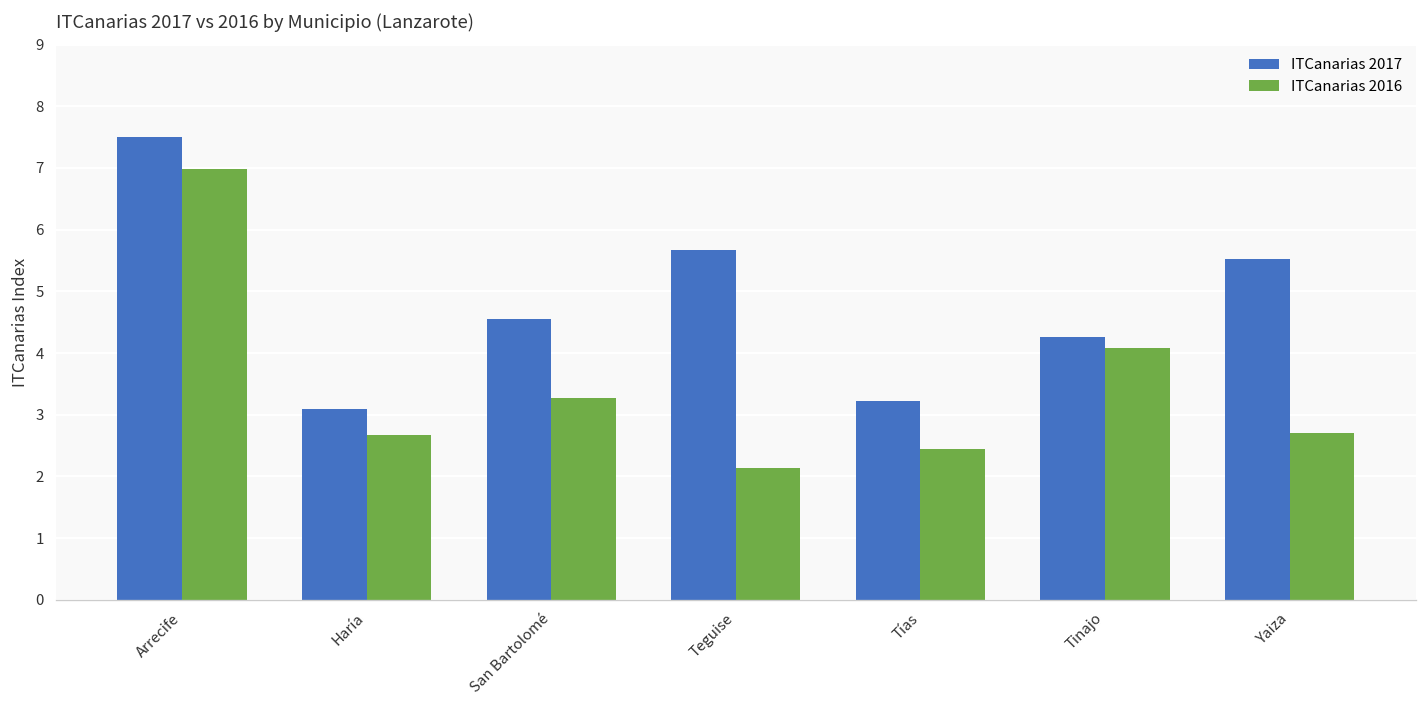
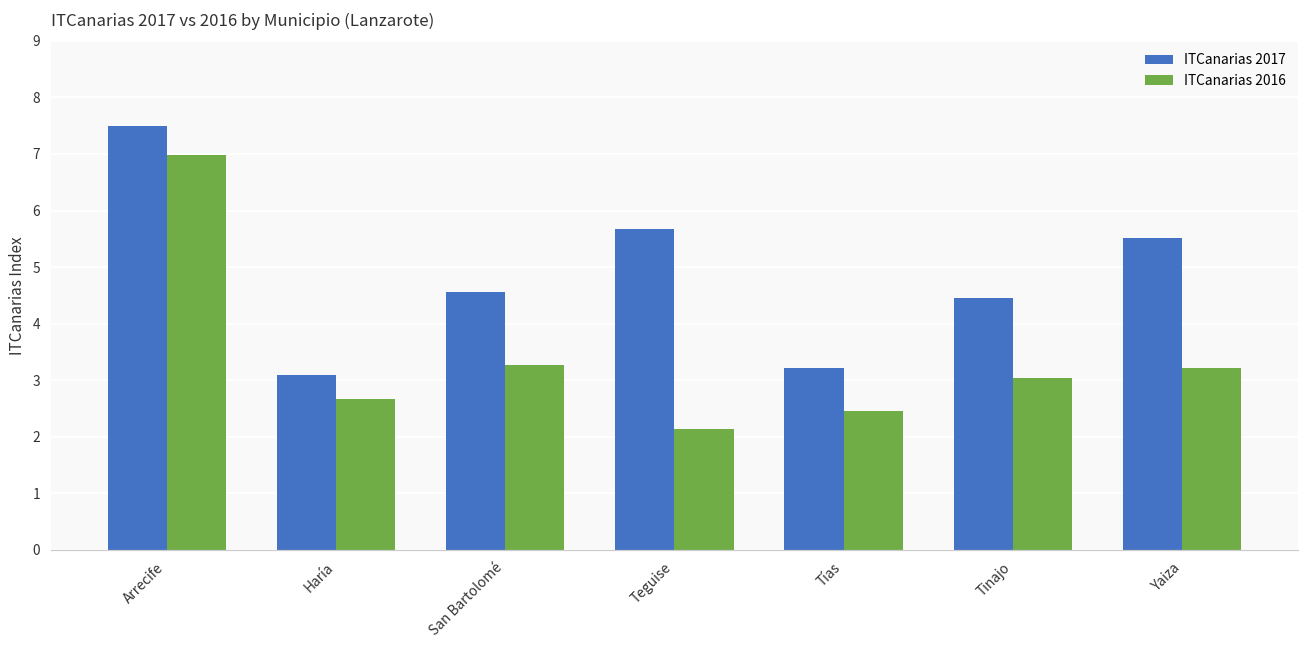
ITCanarias 2017, Tinajo: 4.3 -> 4.5
ITCanarias 2016, Tinajo: 4.1 -> 3.0
ITCanarias 2016, Yaiza: 2.7 -> 3.2
